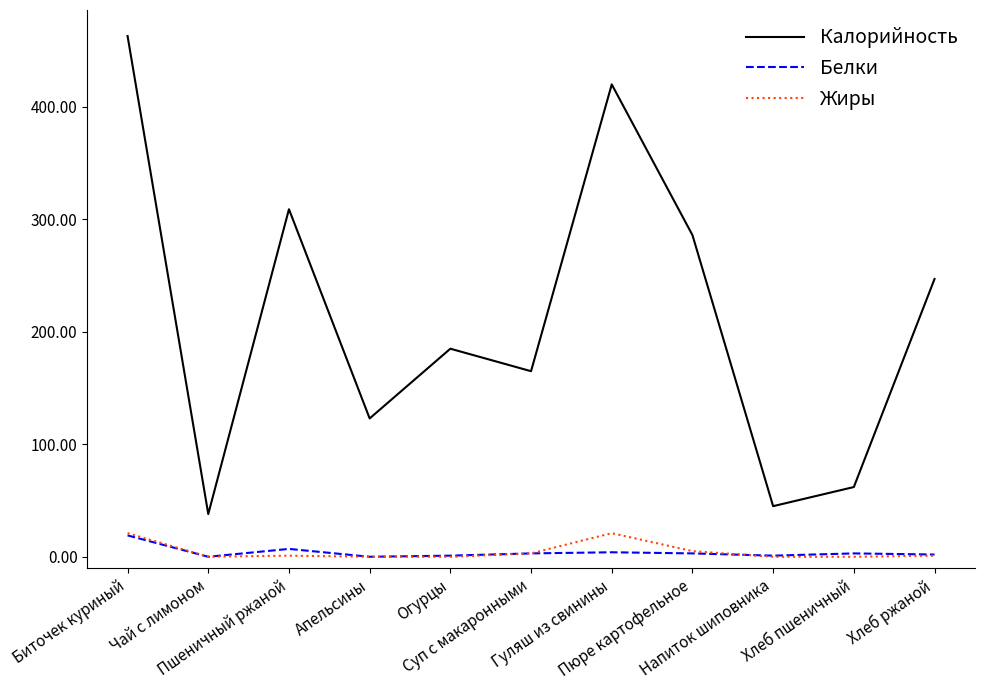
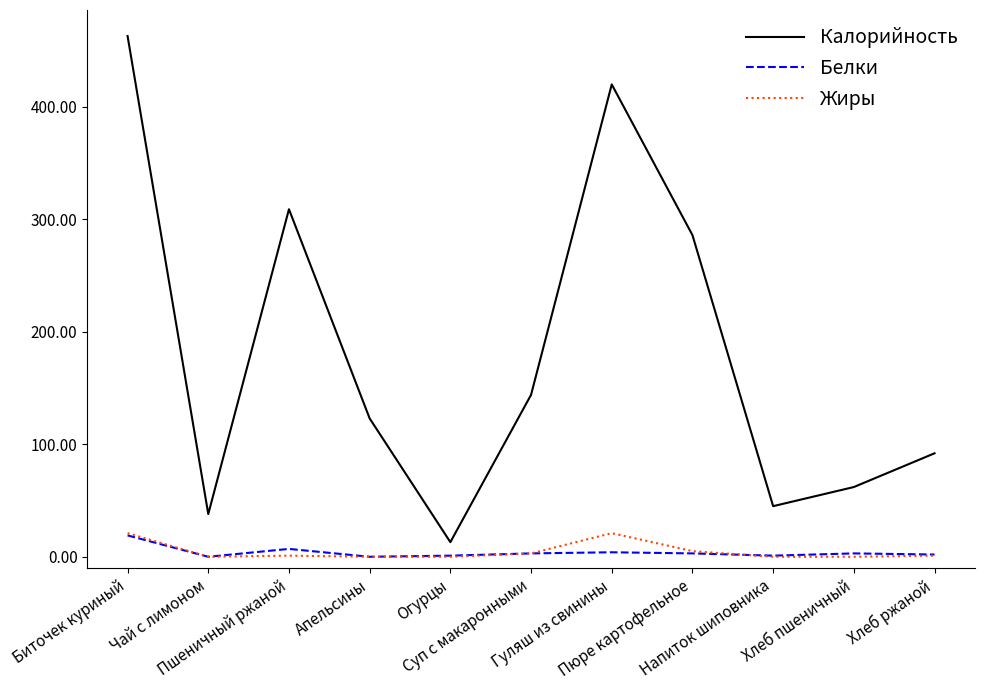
Калорийность, Огурцы: 185 -> 13
Калорийность, Суп с макаронными: 165 -> 144
Калорийность, Хлеб ржаной: 247 -> 92
